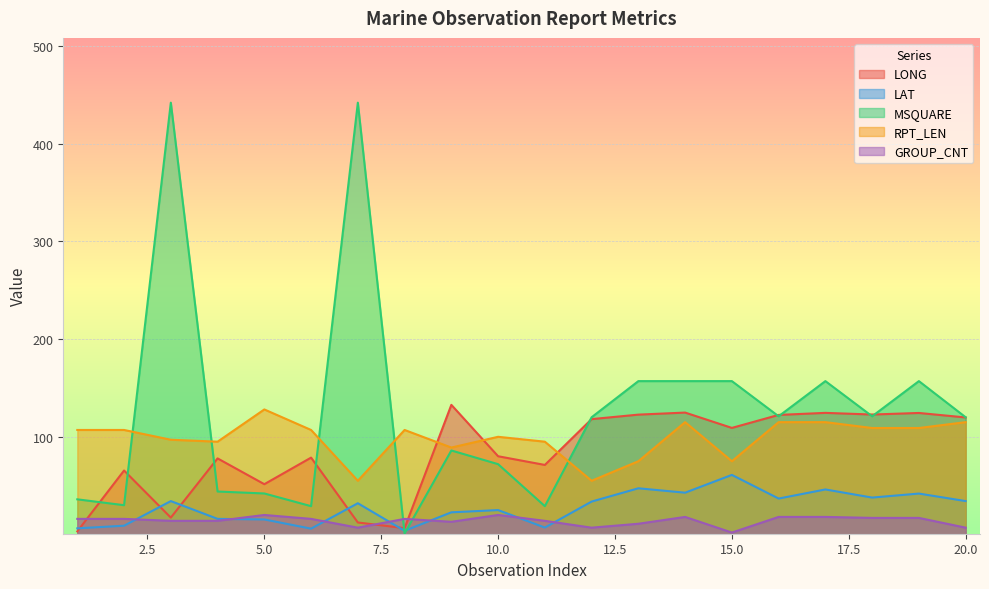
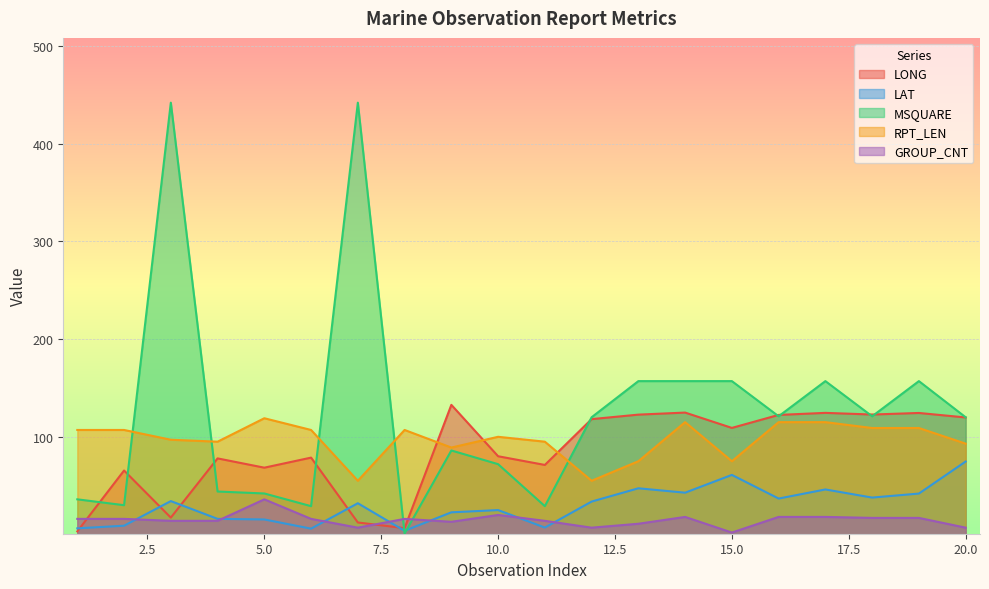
LONG, 5.0: 50 -> 70
RPT_LEN, 5.0: 130 -> 120
GROUP_CNT, 5.0: 20 -> 40
LAT, 20.0: 30 -> 70
RPT_LEN, 20.0: 120 -> 90
